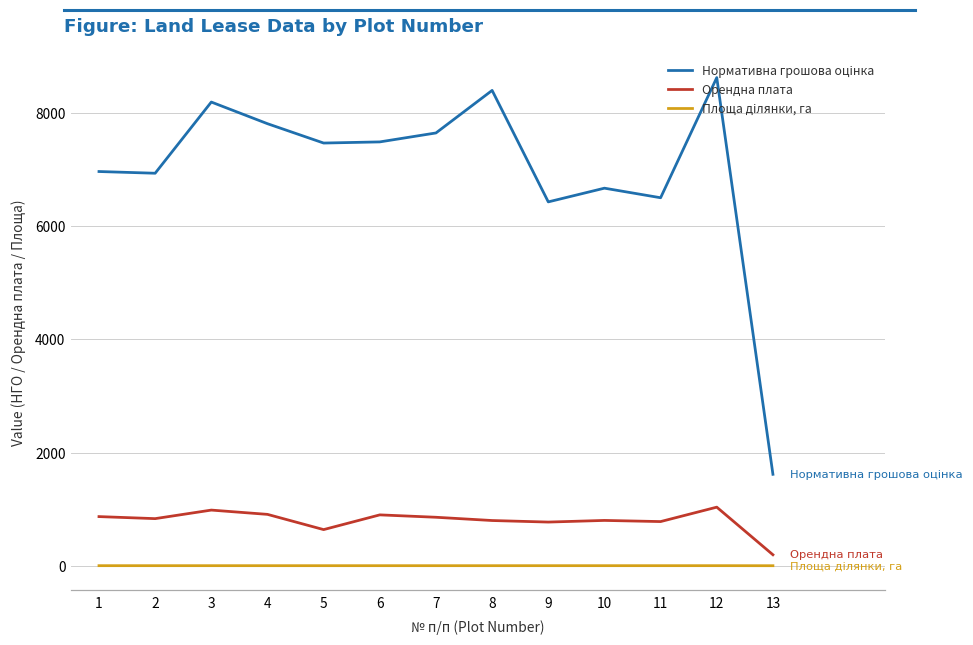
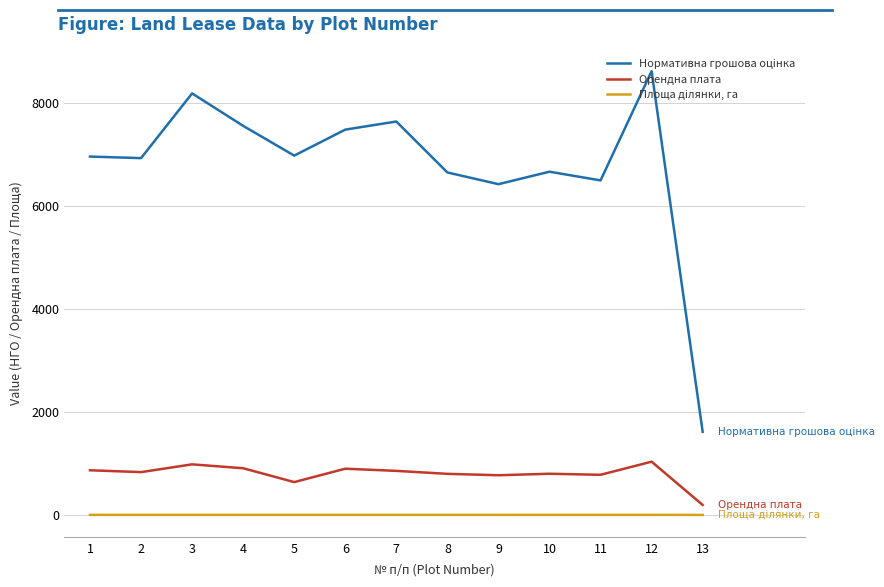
Нормативна грошова оцінка, 4: 7800 -> 7600
Нормативна грошова оцінка, 5: 7500 -> 7000
Нормативна грошова оцінка, 8: 8400 -> 6700
